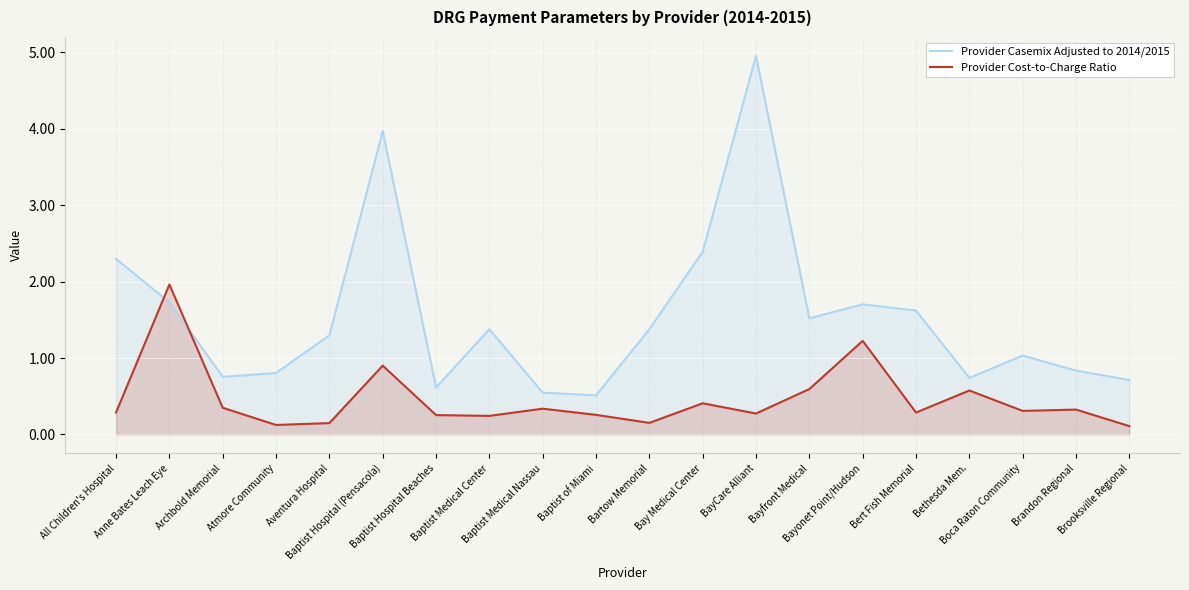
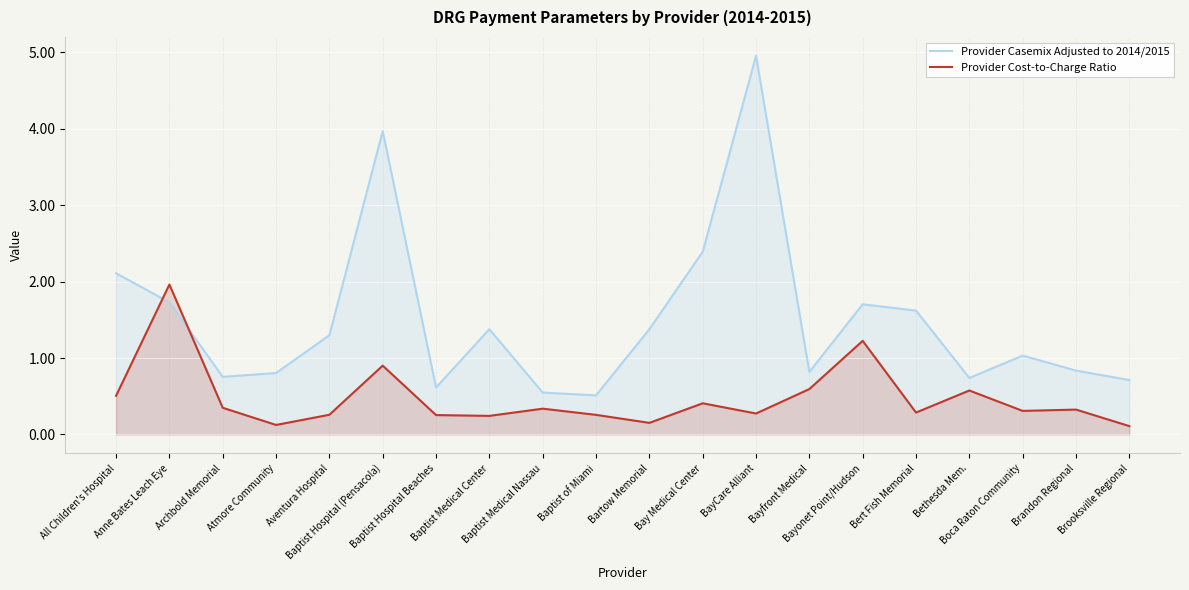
Provider Casemix Adjusted to 2014/2015, All Children's Hospital: 2.3 -> 2.1
Provider Cost-to-Charge Ratio, All Children's Hospital: 0.3 -> 0.5
Provider Cost-to-Charge Ratio, Aventura Hospital: 0.1 -> 0.3
Provider Casemix Adjusted to 2014/2015, Bayfront Medical: 1.5 -> 0.8
